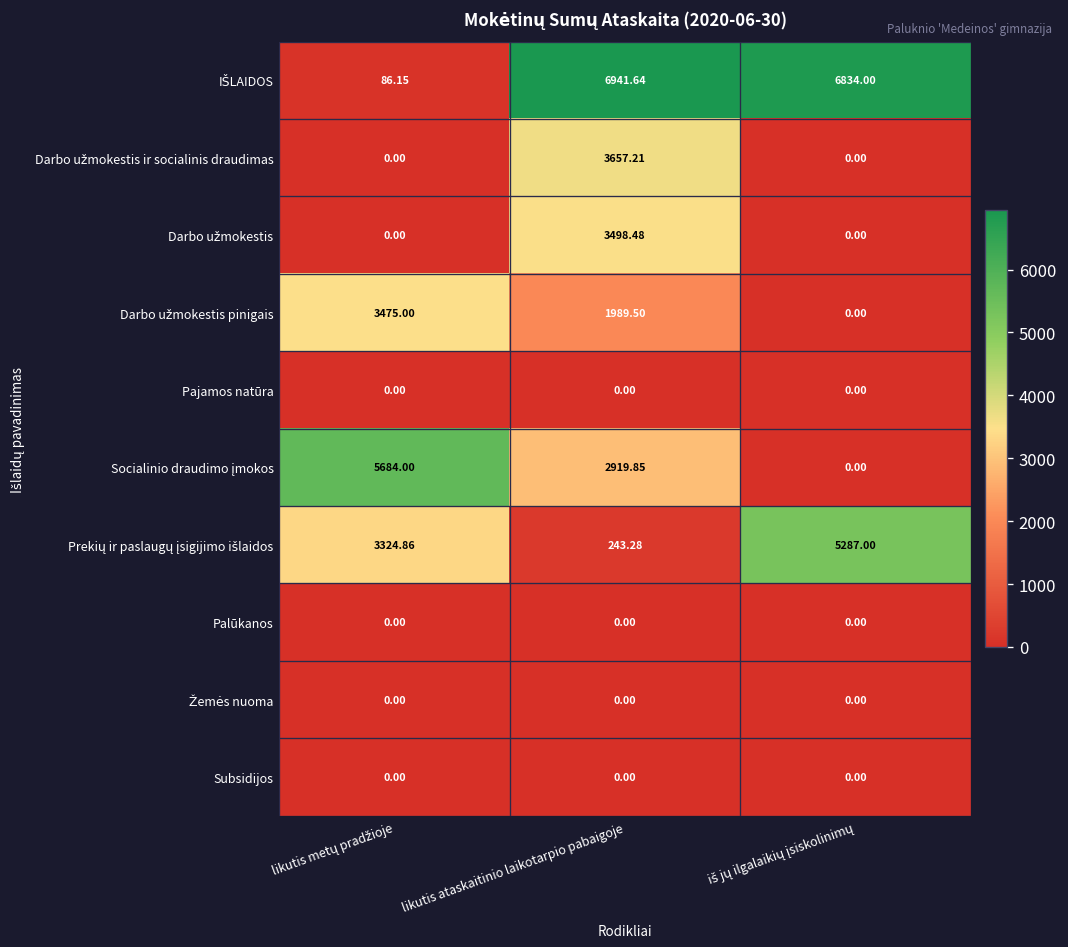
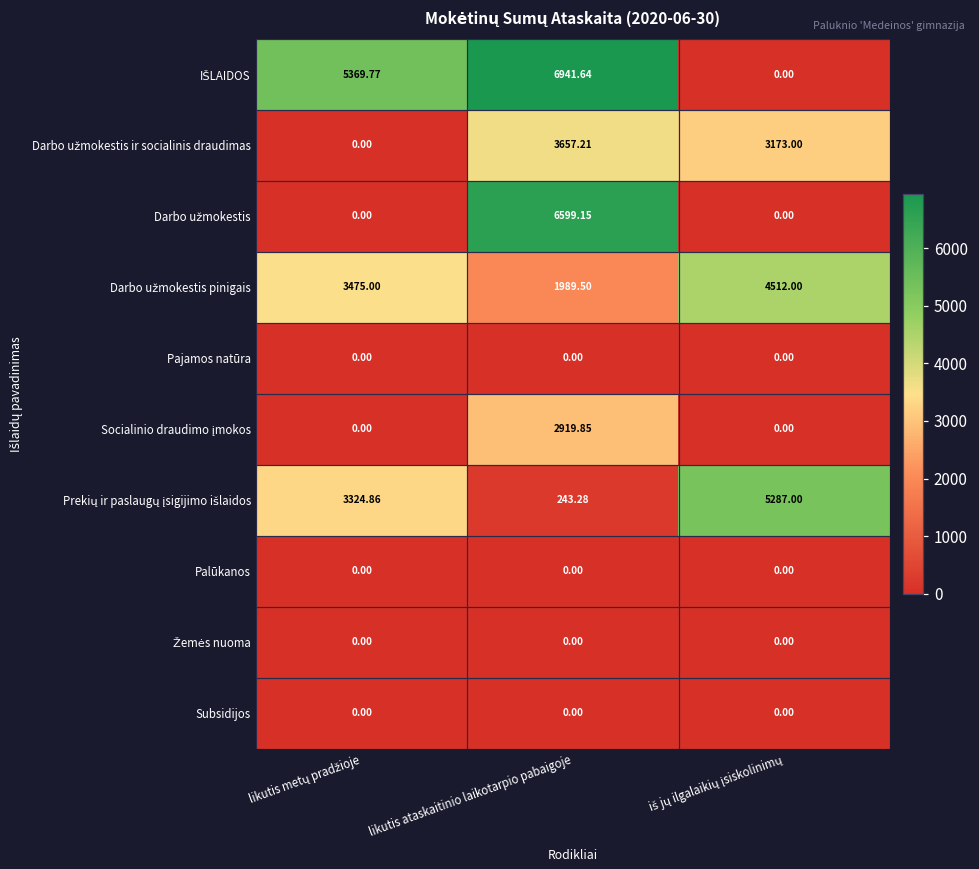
IŠLAIDOS, likutis metų pradžioje: 86.15 -> 5369.77
IŠLAIDOS, iš jų ilgalaikių įsiskolinimų: 6834.00 -> 0.00
Darbo užmokestis ir socialinis draudimas, iš jų ilgalaikių įsiskolinimų: 0.00 -> 3173.00
Darbo užmokestis, likutis ataskaitinio laikotarpio pabaigoje: 3498.48 -> 6599.15
Darbo užmokestis pinigais, iš jų ilgalaikių įsiskolinimų: 0.00 -> 4512.00
Socialinio draudimo įmokos, likutis metų pradžioje: 5684.00 -> 0.00
